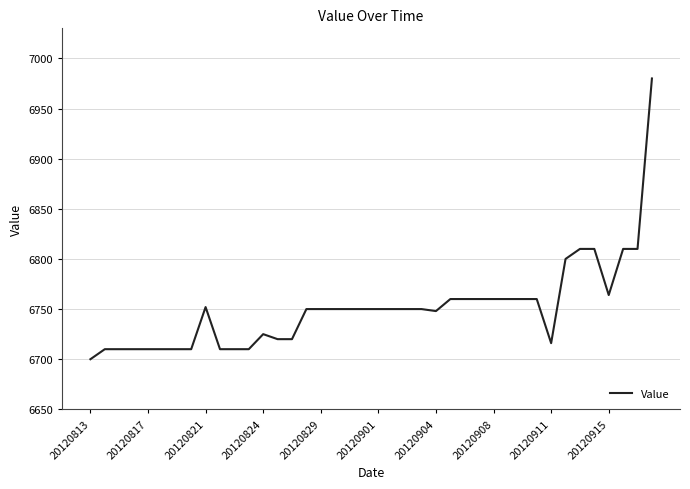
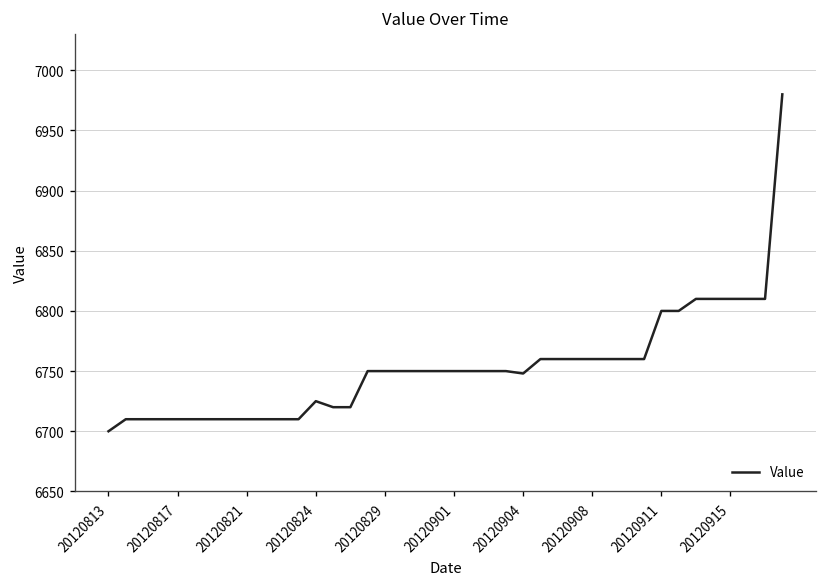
20120821: 6752 -> 6710
20120911: 6716 -> 6800
20120915: 6764 -> 6810
